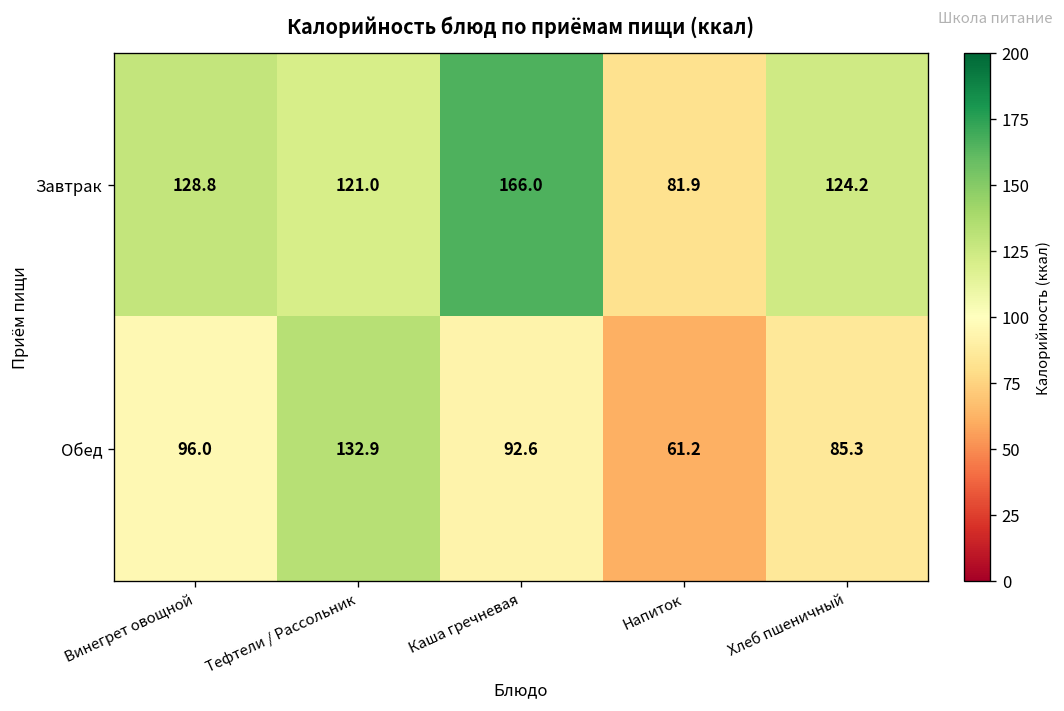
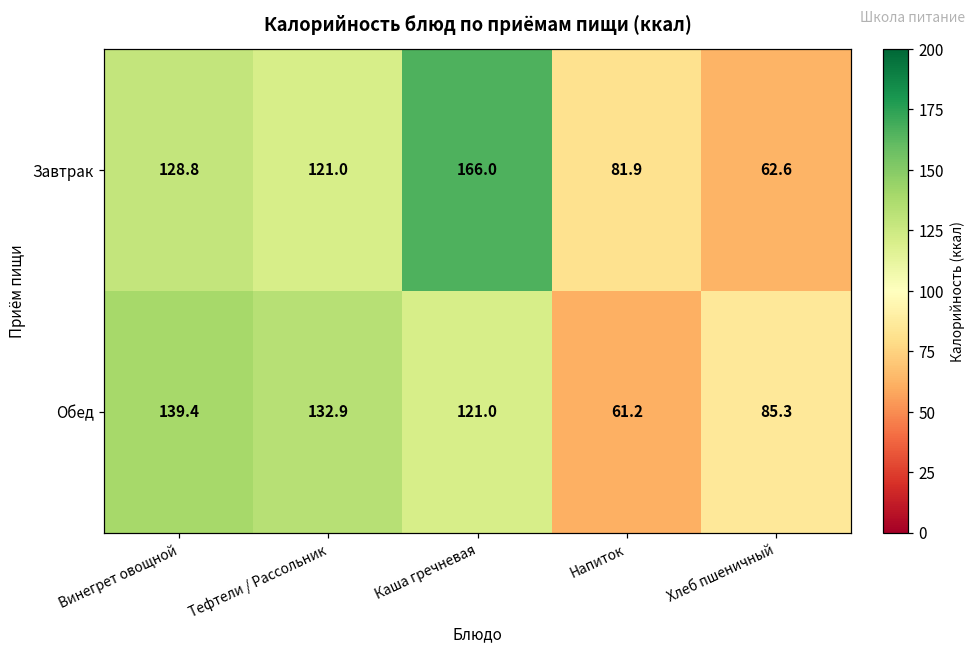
Завтрак, Хлеб пшеничный: 124.2 -> 62.6
Обед, Винегрет овощной: 96.0 -> 139.4
Обед, Каша гречневая: 92.6 -> 121.0
